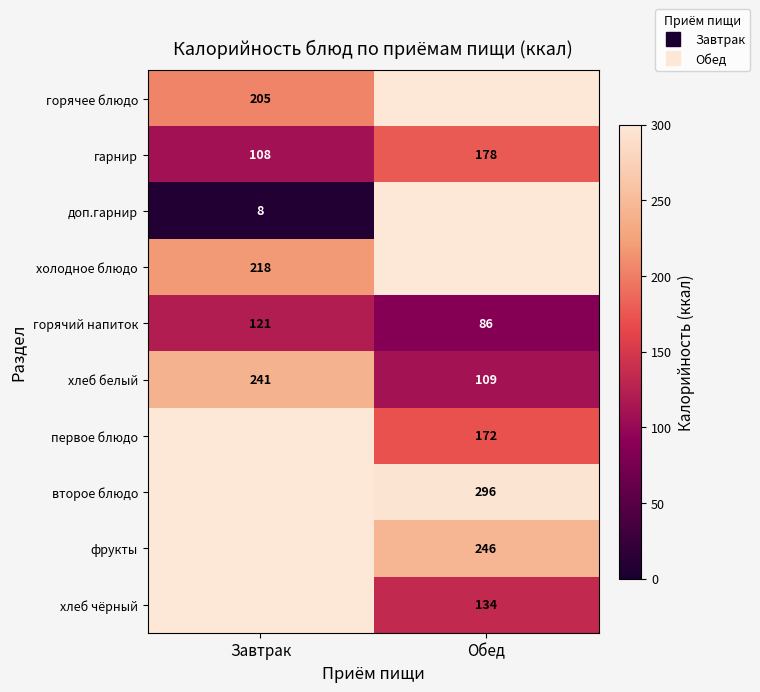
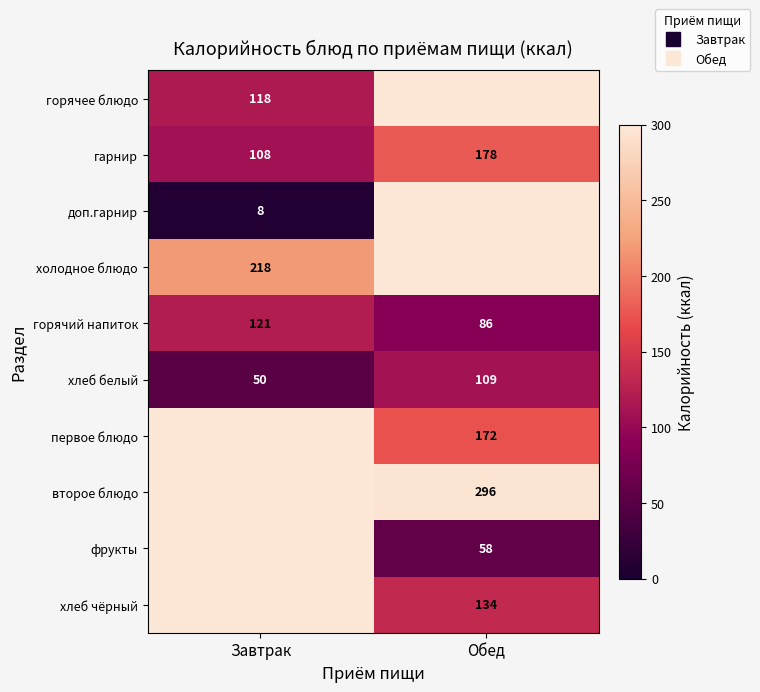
горячее блюдо, Завтрак: 205 -> 118
хлеб белый, Завтрак: 241 -> 50
фрукты, Обед: 246 -> 58
